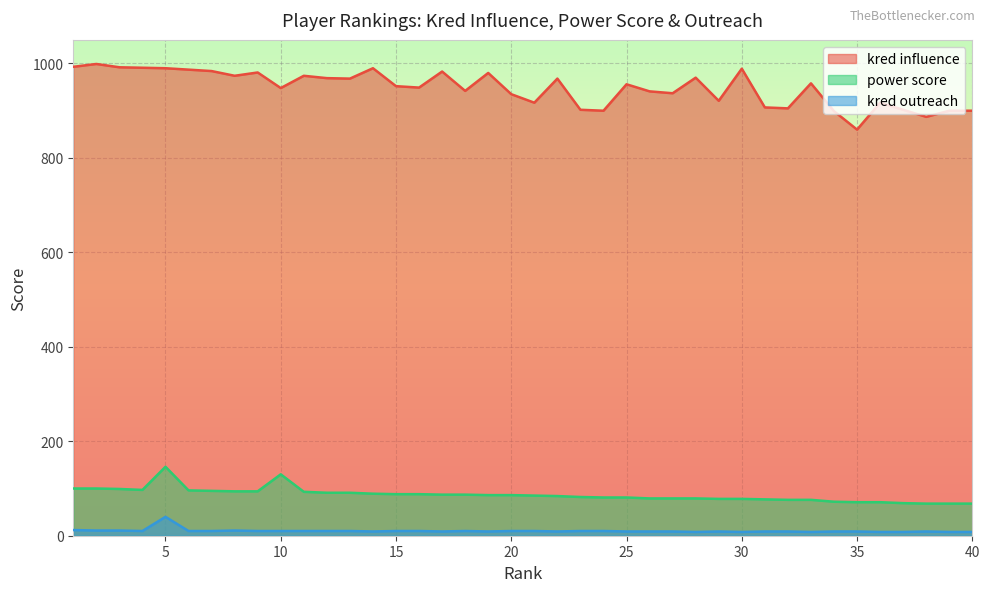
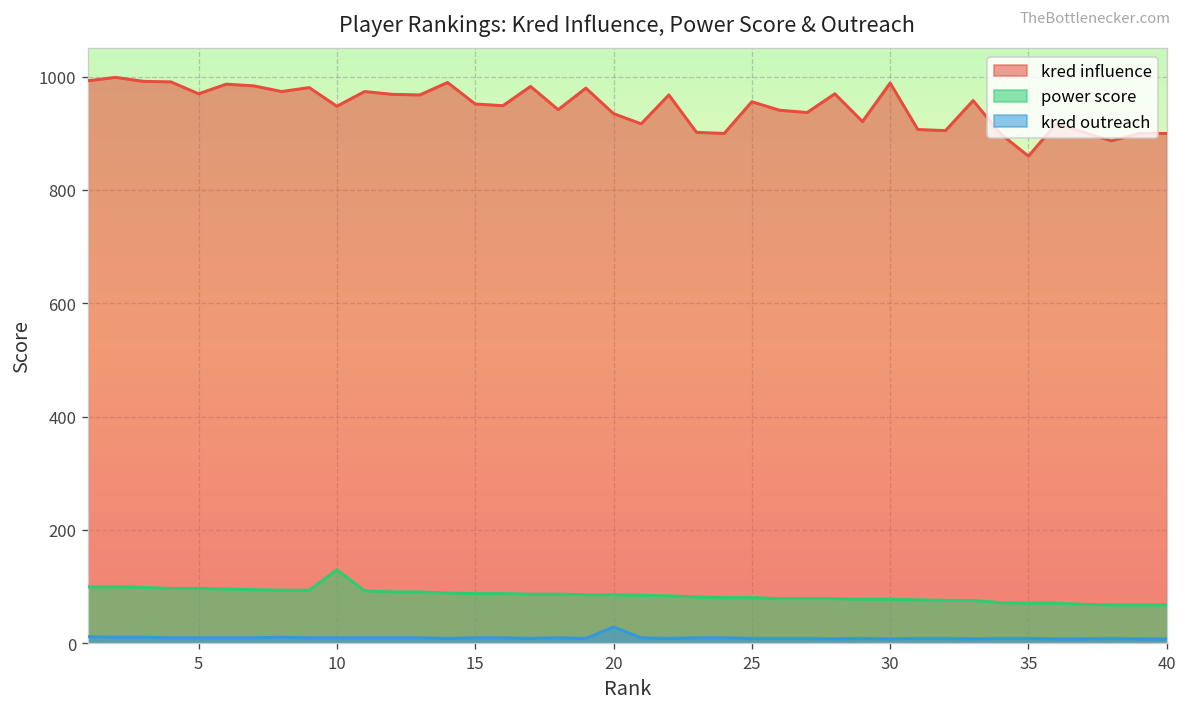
kred influence, 5: 990 -> 970
power score, 5: 150 -> 100
kred outreach, 5: 40 -> 10
kred outreach, 20: 10 -> 30
